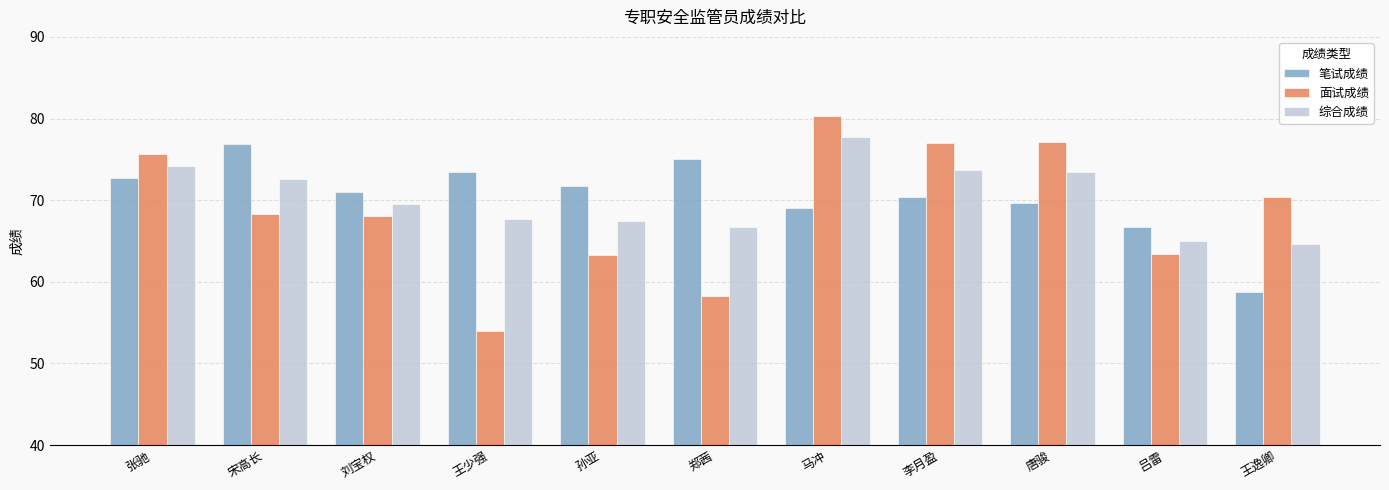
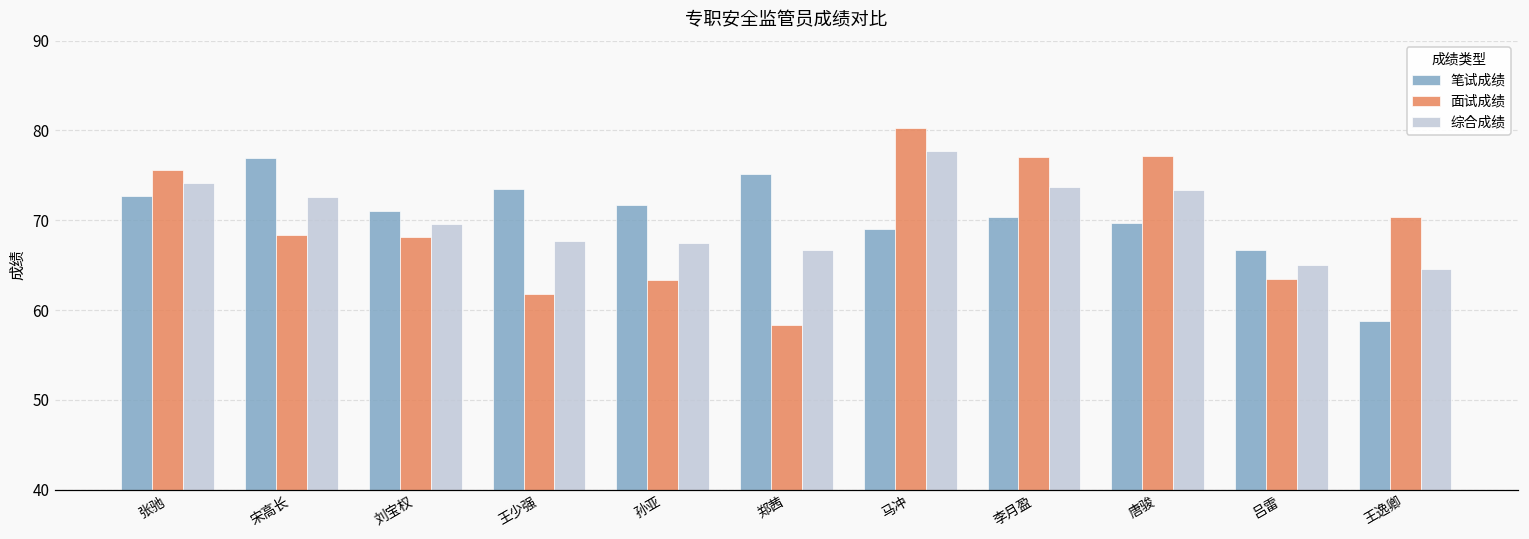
面试成绩, 王少强: 54 -> 62
